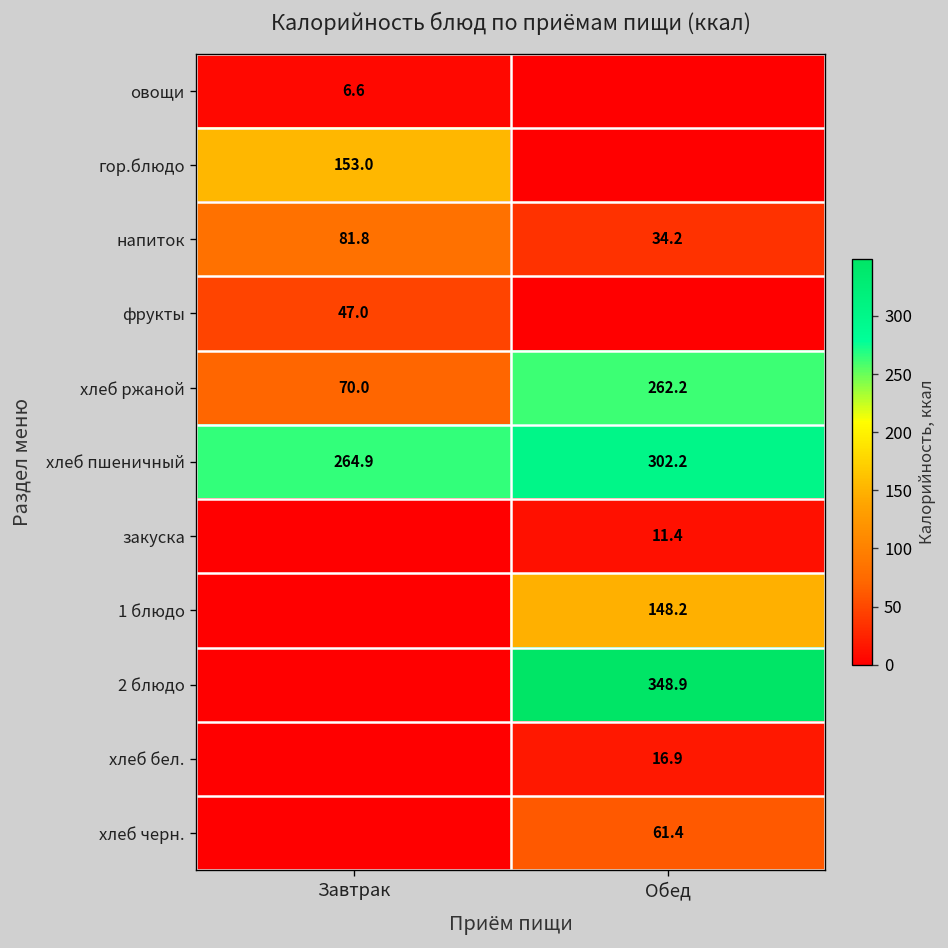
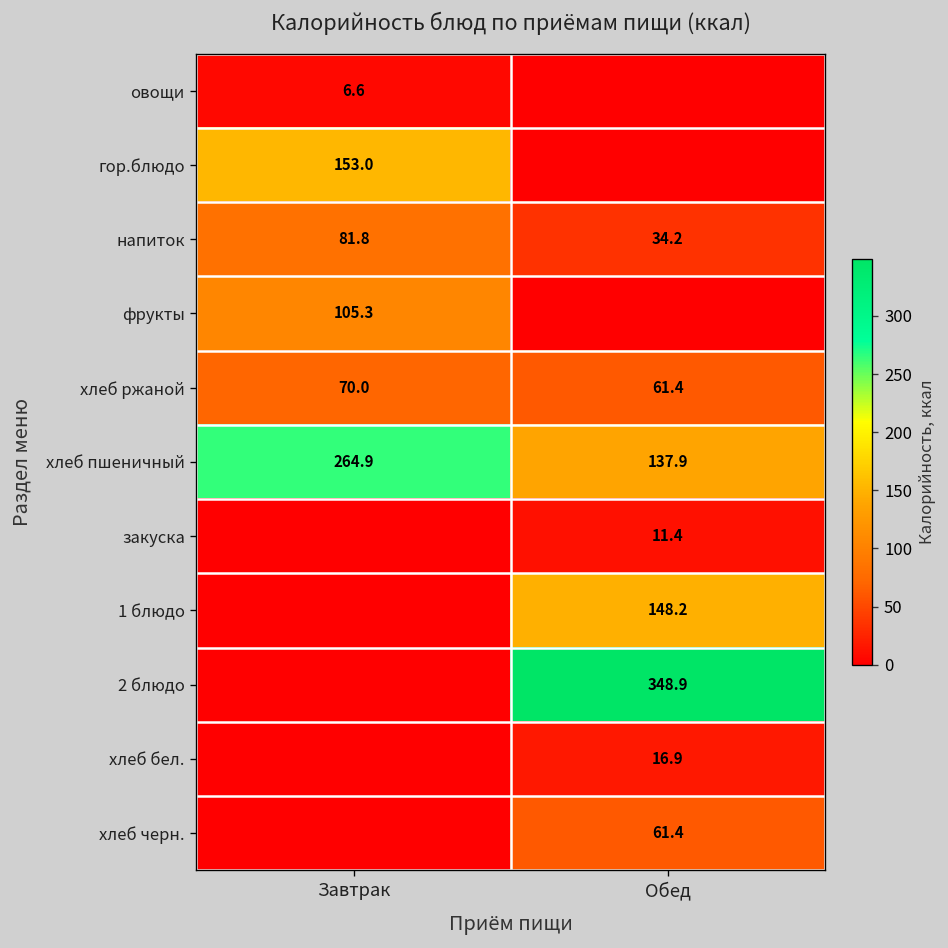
фрукты, Завтрак: 47.0 -> 105.3
хлеб ржаной, Обед: 262.2 -> 61.4
хлеб пшеничный, Обед: 302.2 -> 137.9
